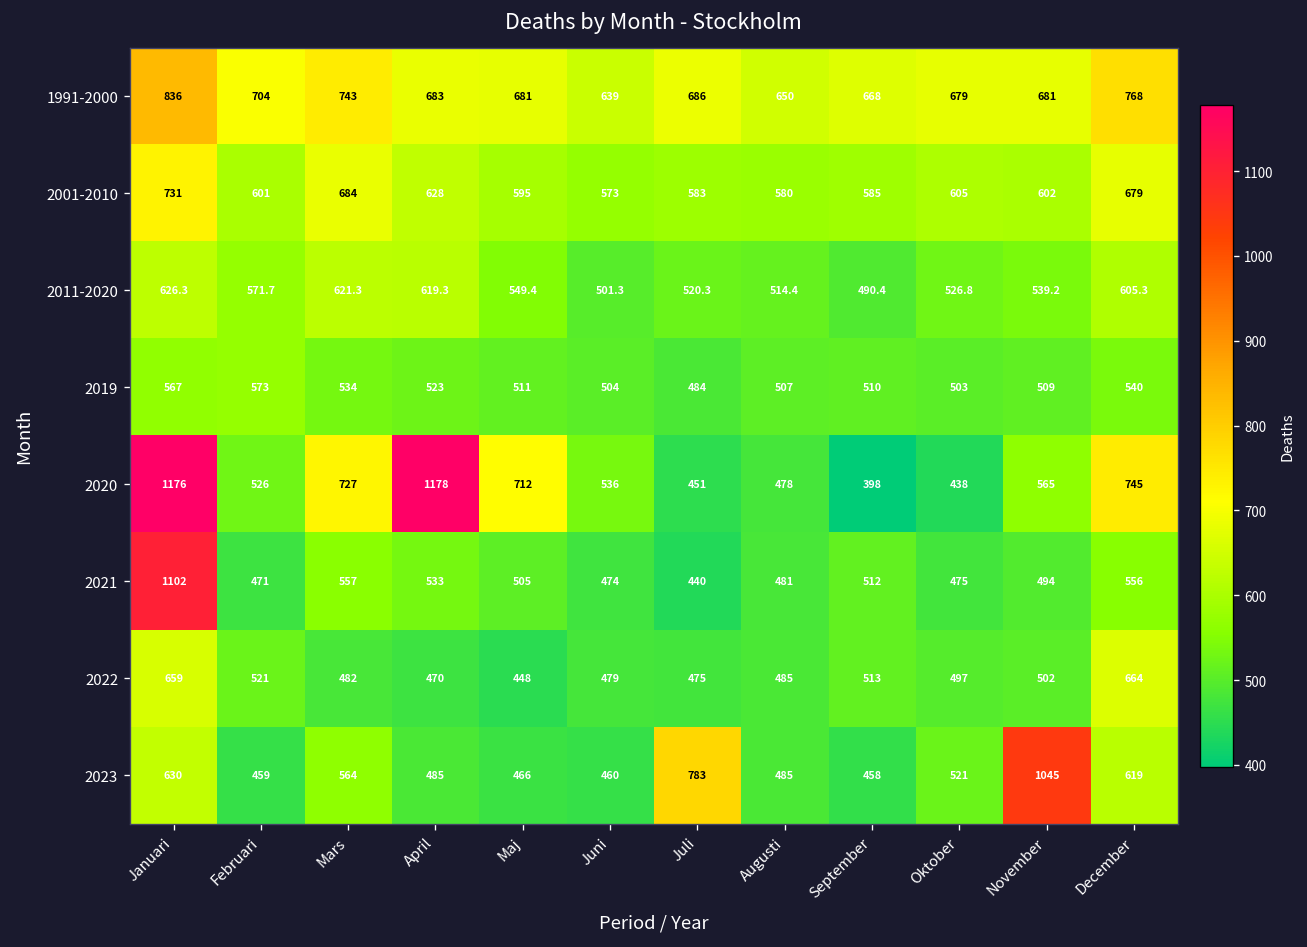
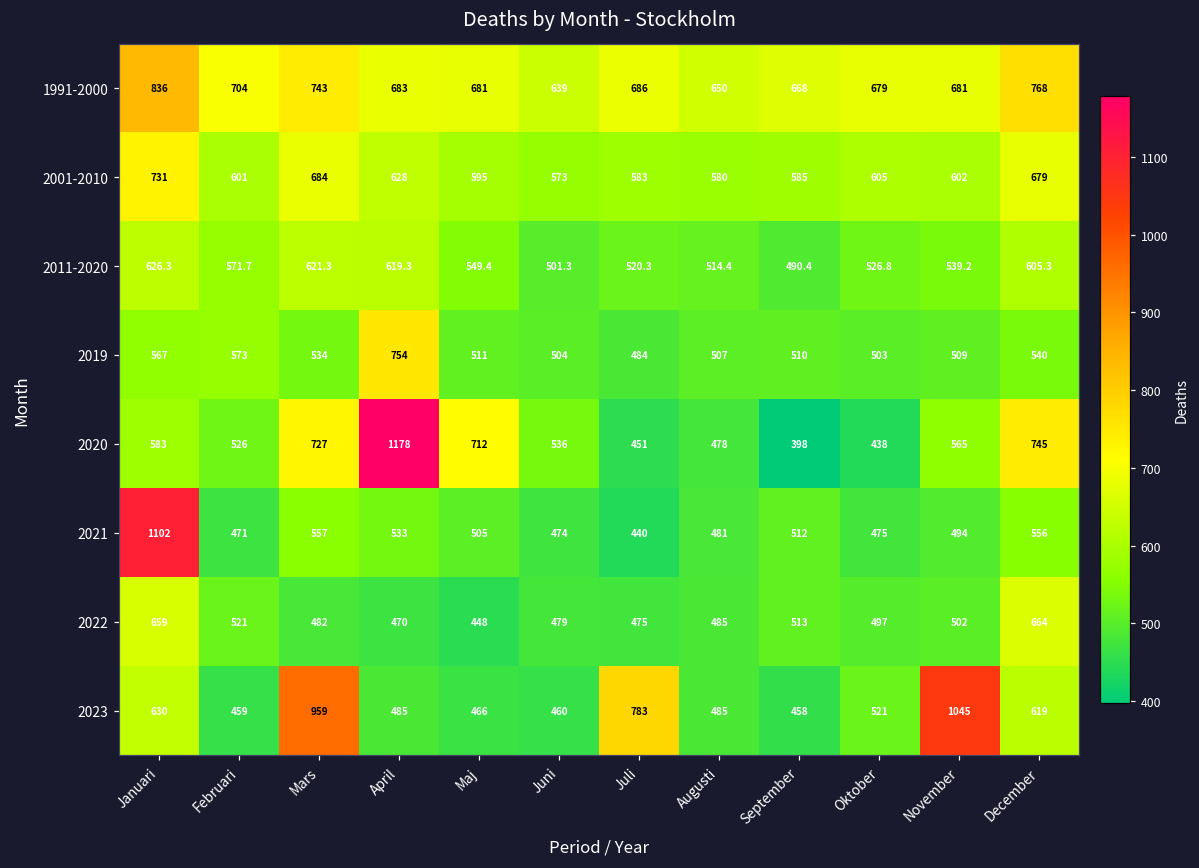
2019, April: 523 -> 754
2020, Januari: 1176 -> 583
2023, Mars: 564 -> 959
